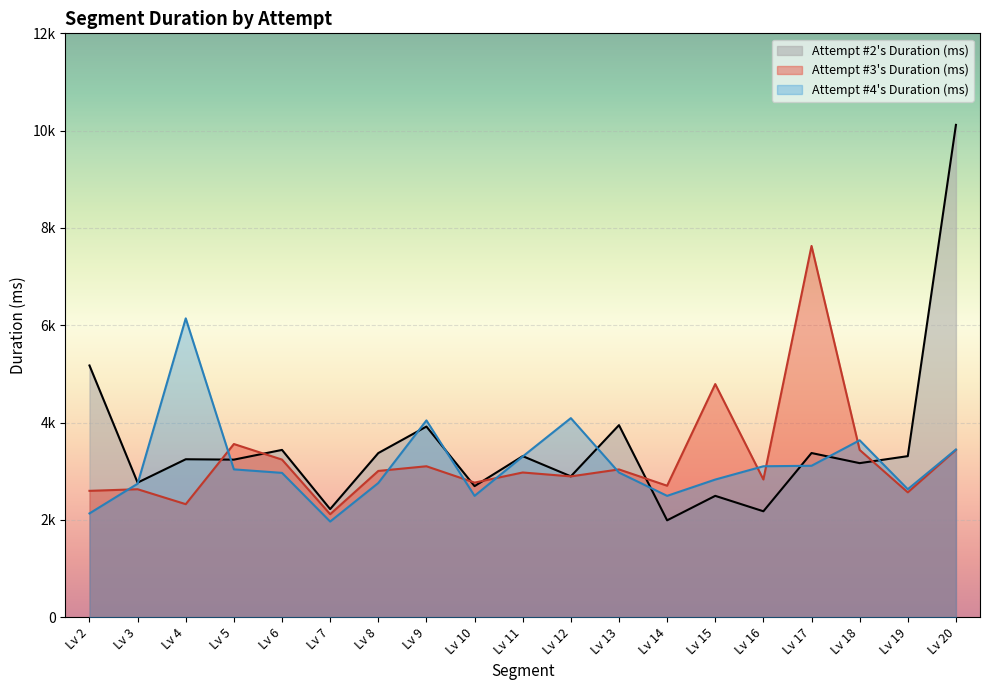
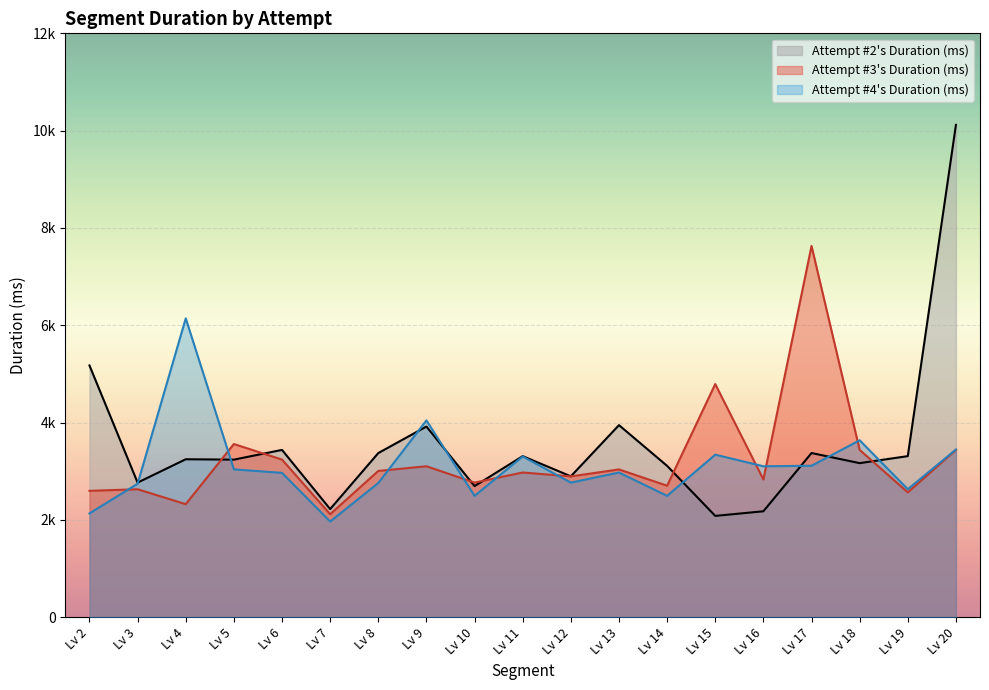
Attempt #4's Duration (ms), Lv 12: 4100 -> 2800
Attempt #2's Duration (ms), Lv 14: 2000 -> 3100
Attempt #2's Duration (ms), Lv 15: 2500 -> 2100
Attempt #4's Duration (ms), Lv 15: 2800 -> 3300
